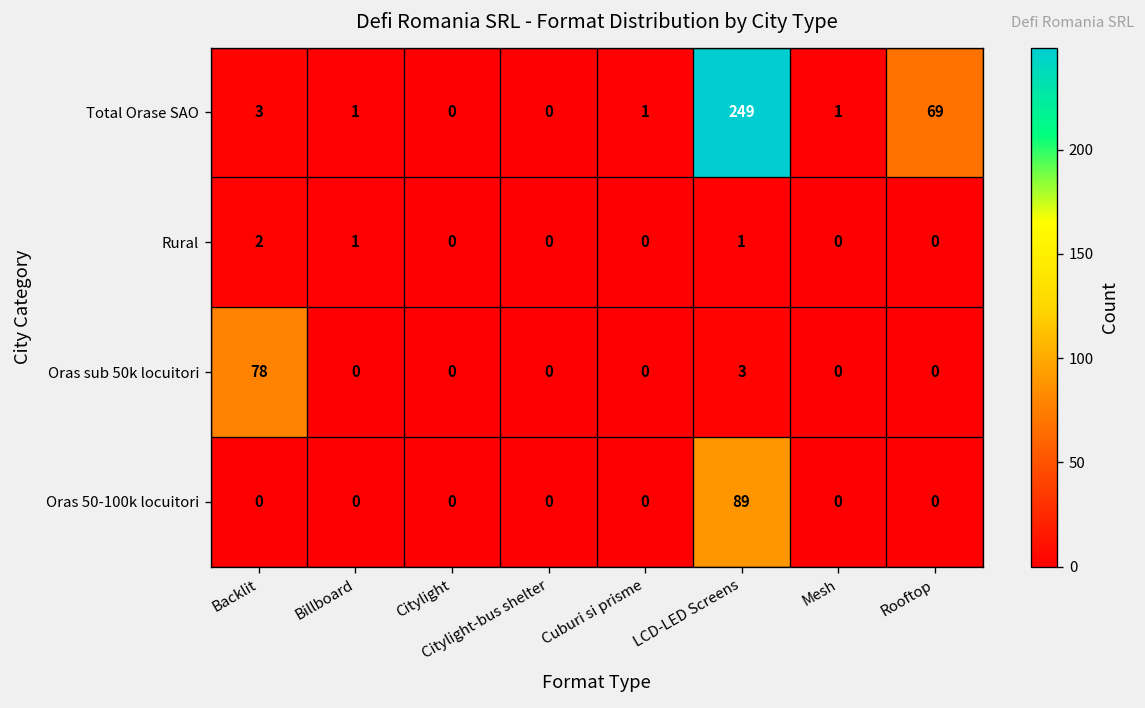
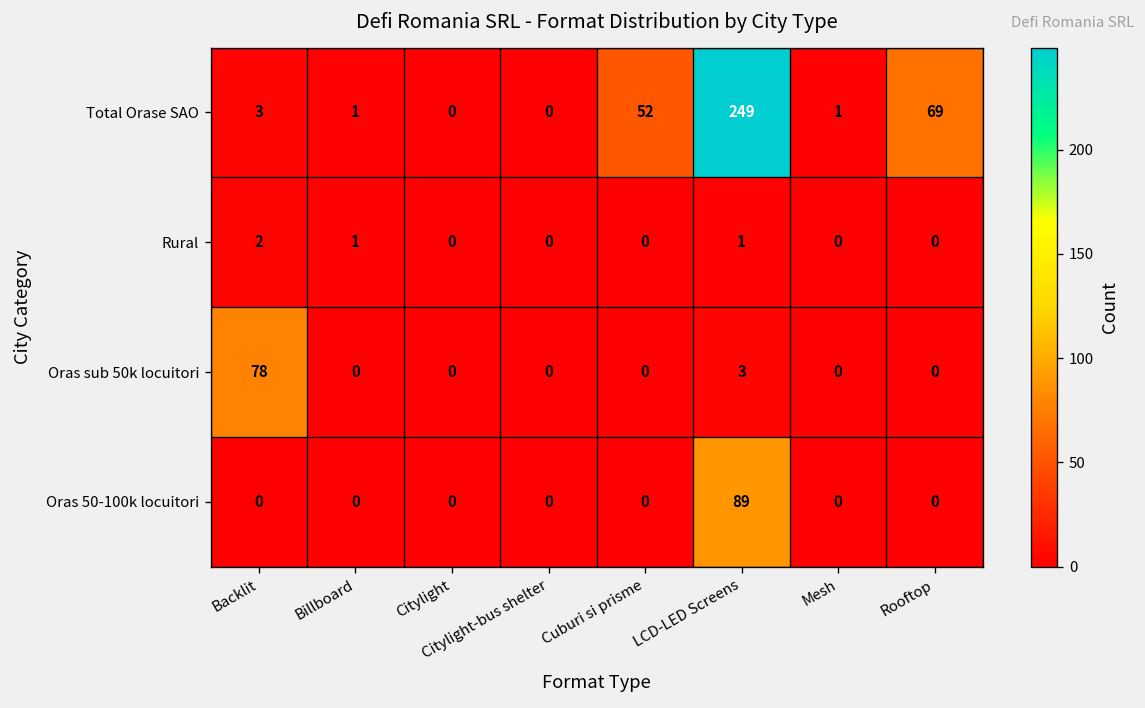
Total Orase SAO, Cuburi si prisme: 1 -> 52
